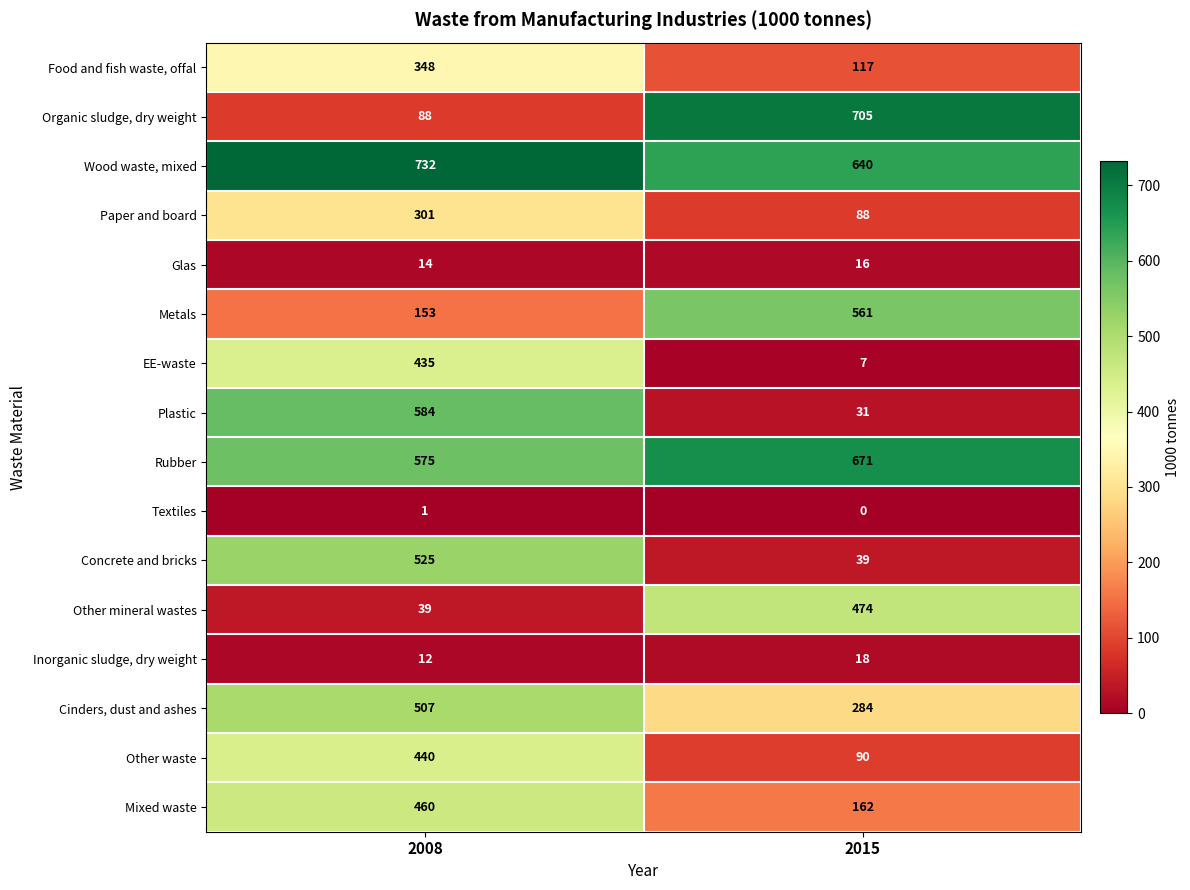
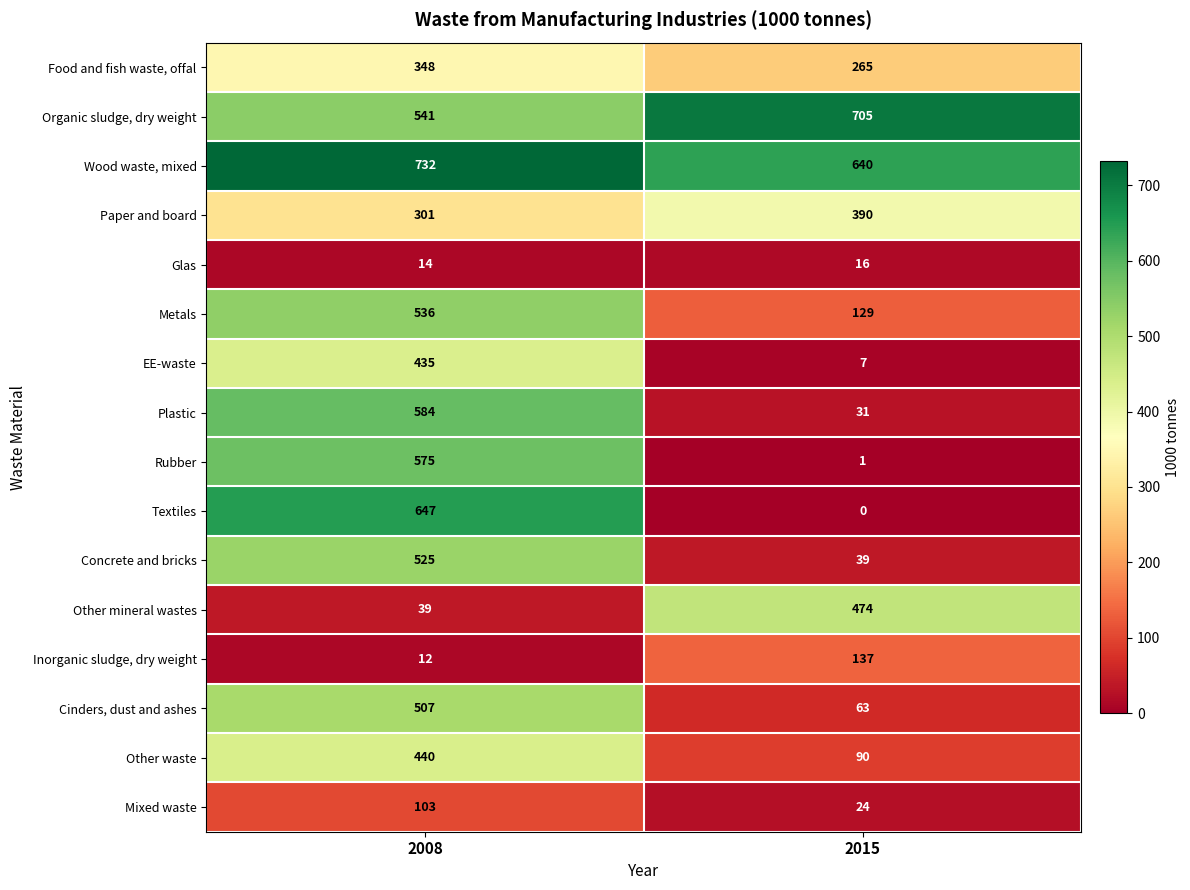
Food and fish waste, offal, 2015: 117 -> 265
Organic sludge, dry weight, 2008: 88 -> 541
Paper and board, 2015: 88 -> 390
Metals, 2008: 153 -> 536
Metals, 2015: 561 -> 129
Rubber, 2015: 671 -> 1
Textiles, 2008: 1 -> 647
Inorganic sludge, dry weight, 2015: 18 -> 137
Cinders, dust and ashes, 2015: 284 -> 63
Mixed waste, 2008: 460 -> 103
Mixed waste, 2015: 162 -> 24
